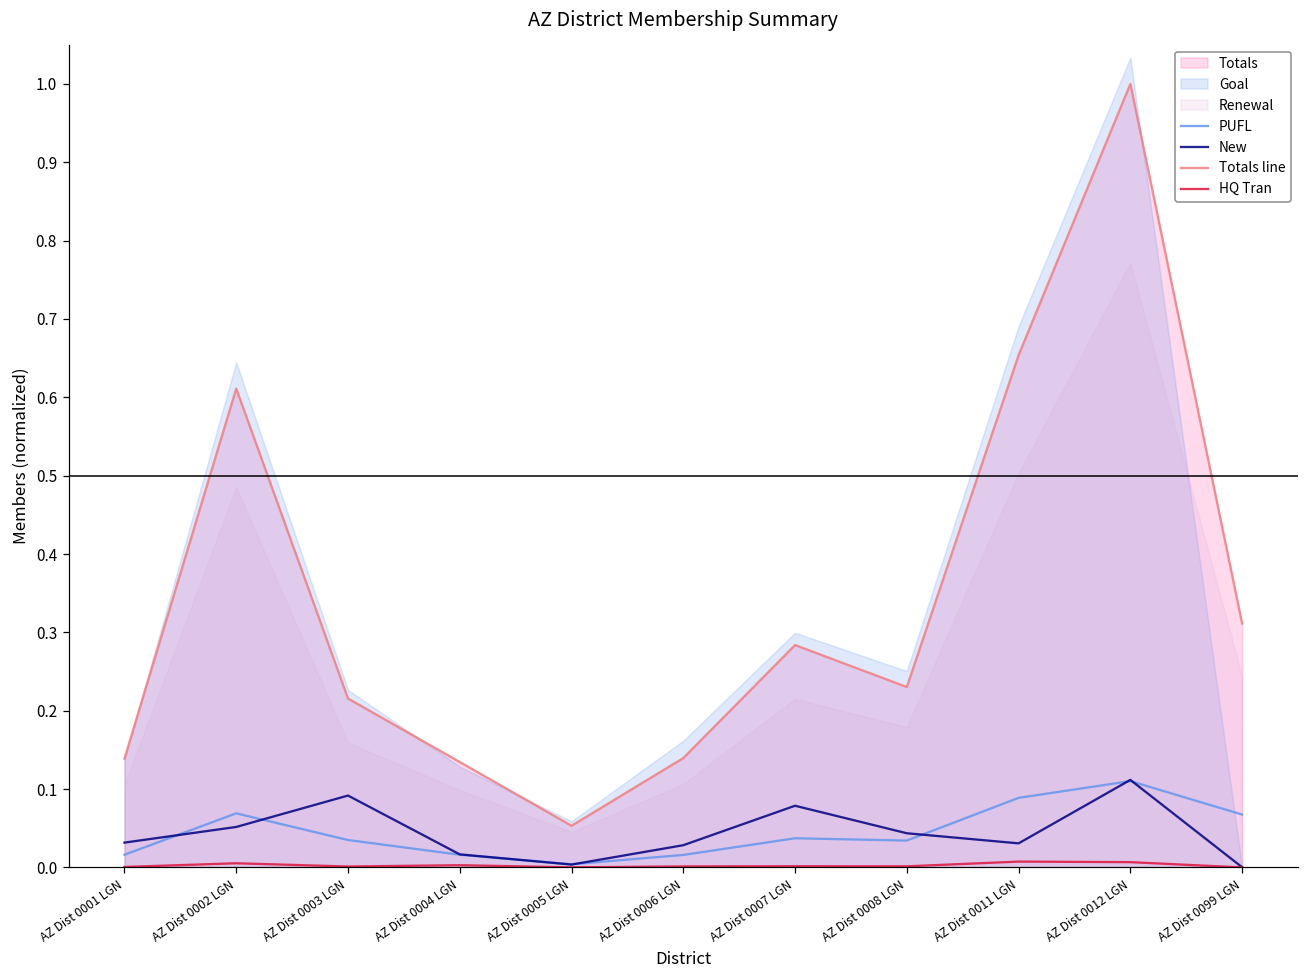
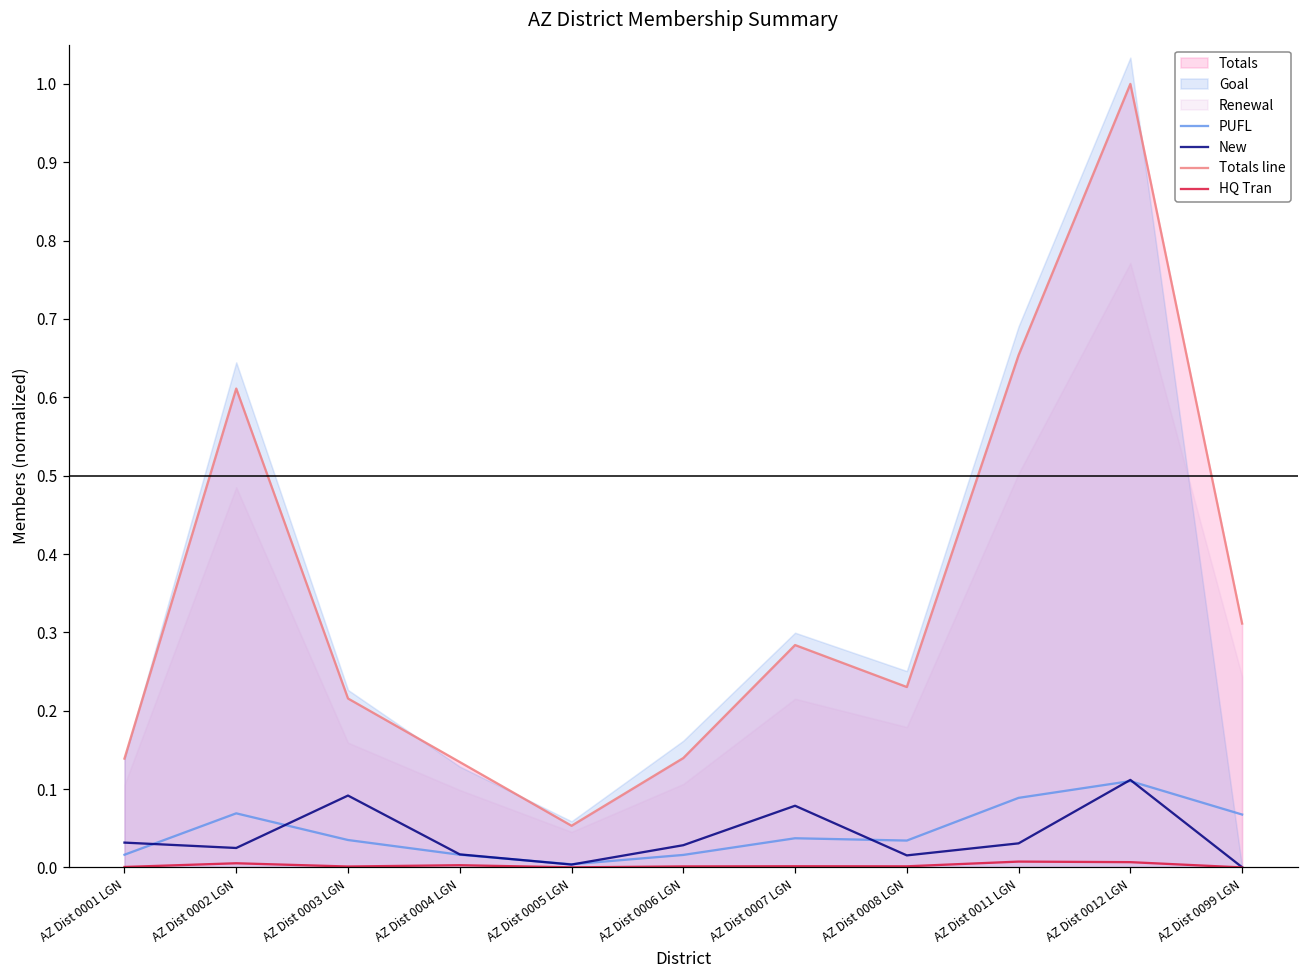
New, AZ Dist 0002 LGN: 0.05 -> 0.02
New, AZ Dist 0008 LGN: 0.04 -> 0.02
